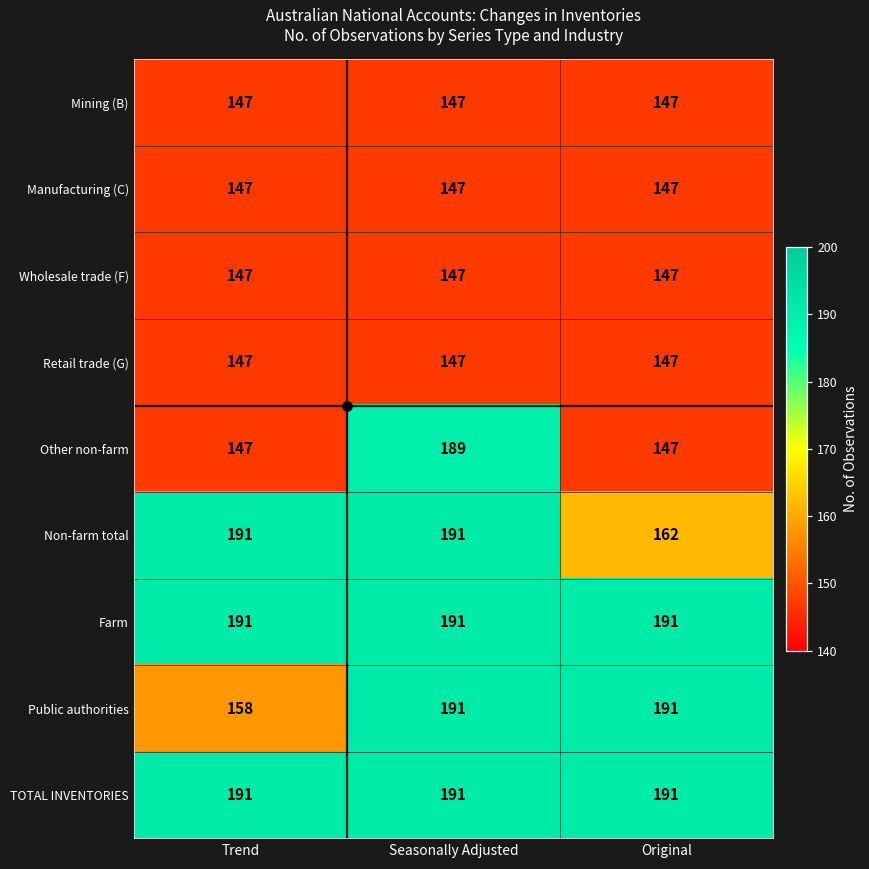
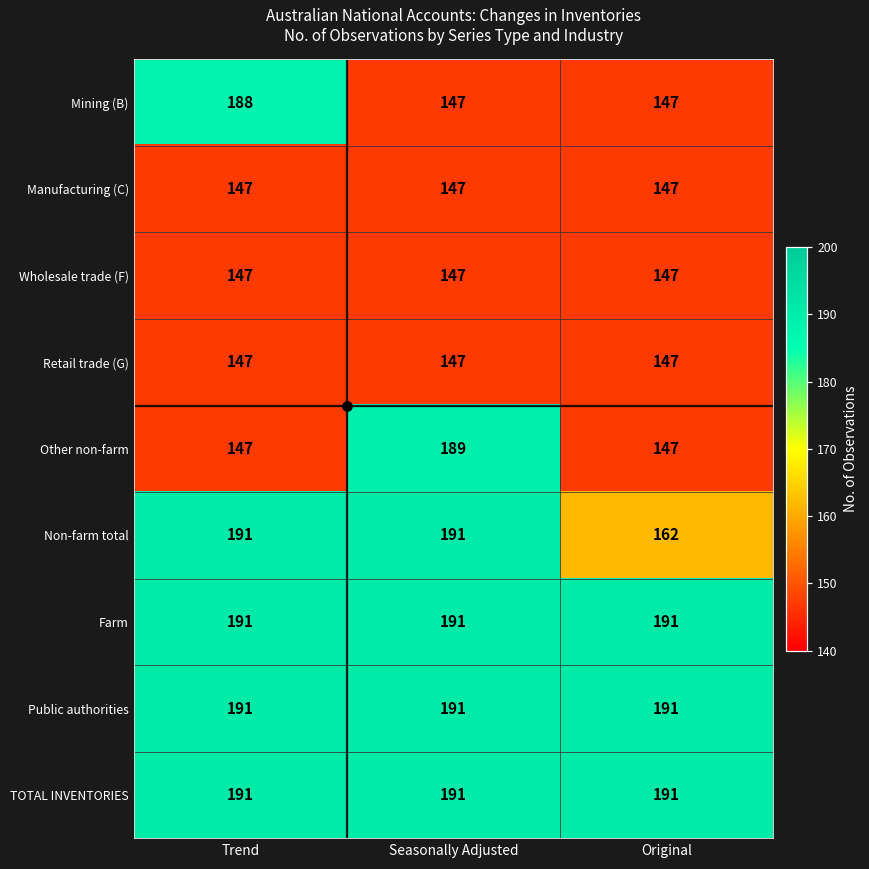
Mining (B), Trend: 147 -> 188
Public authorities, Trend: 158 -> 191
